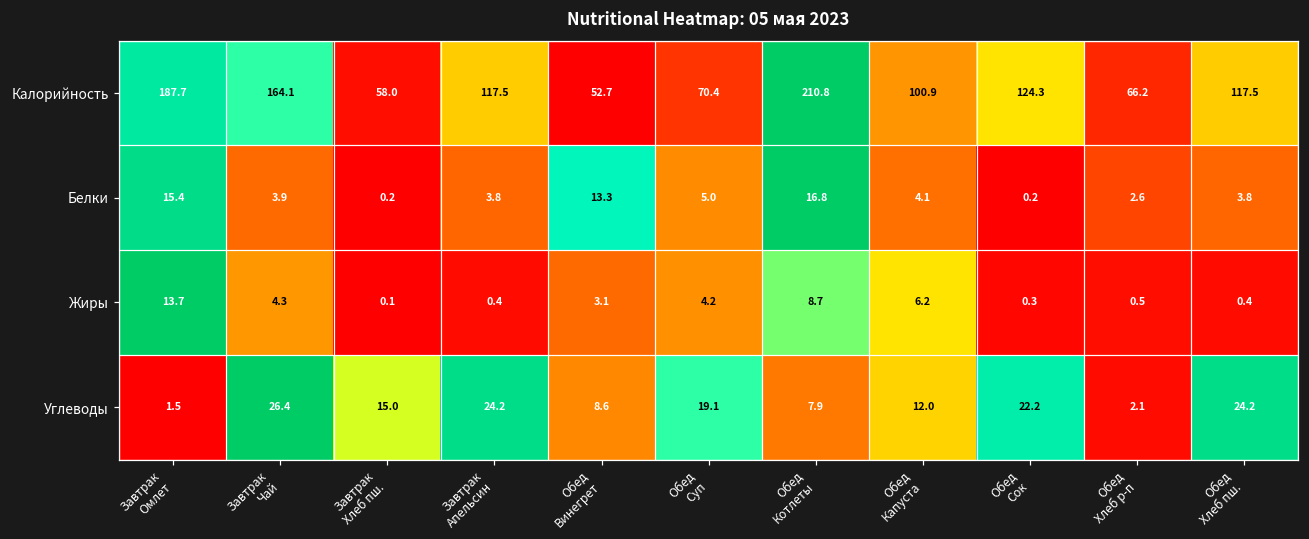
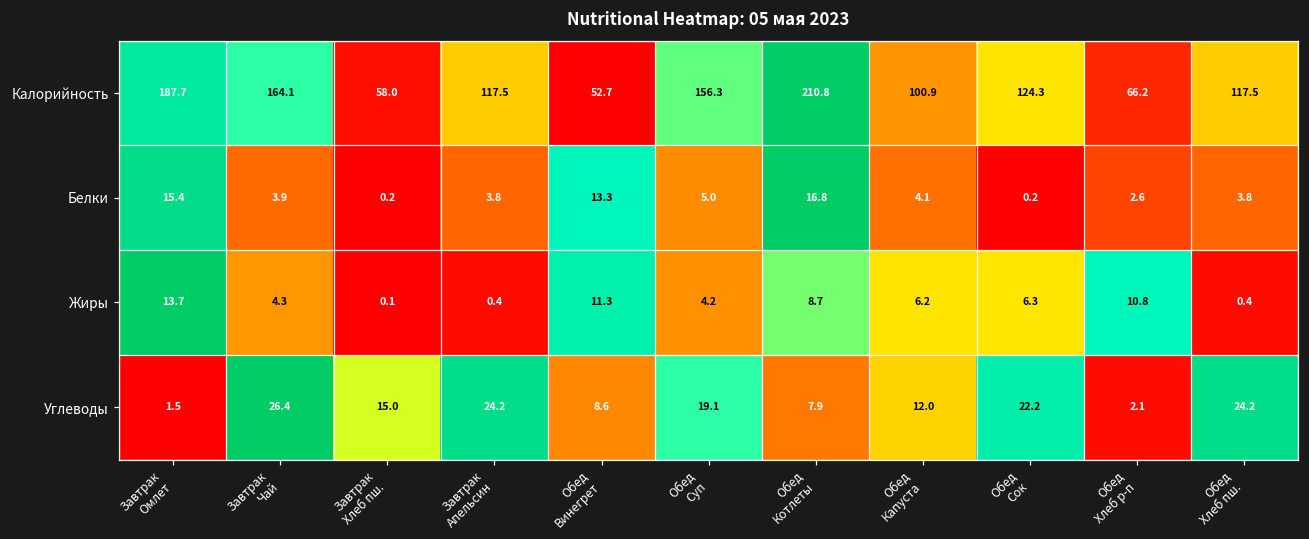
Калорийность, Обед Суп: 70.4 -> 156.3
Жиры, Обед Винегрет: 3.1 -> 11.3
Жиры, Обед Сок: 0.3 -> 6.3
Жиры, Обед Хлеб р-п: 0.5 -> 10.8
